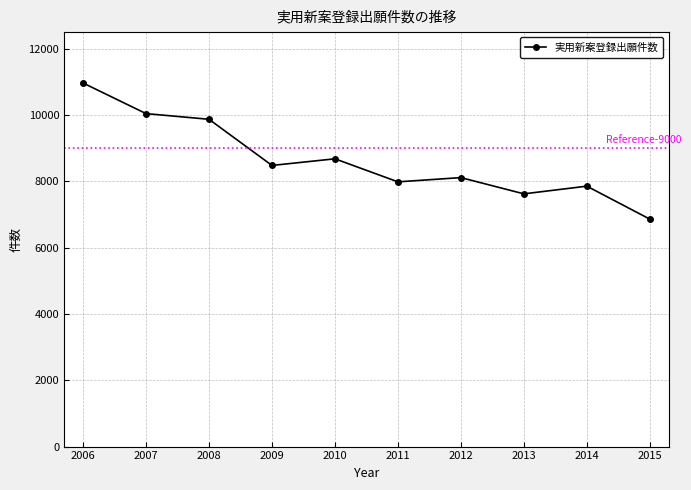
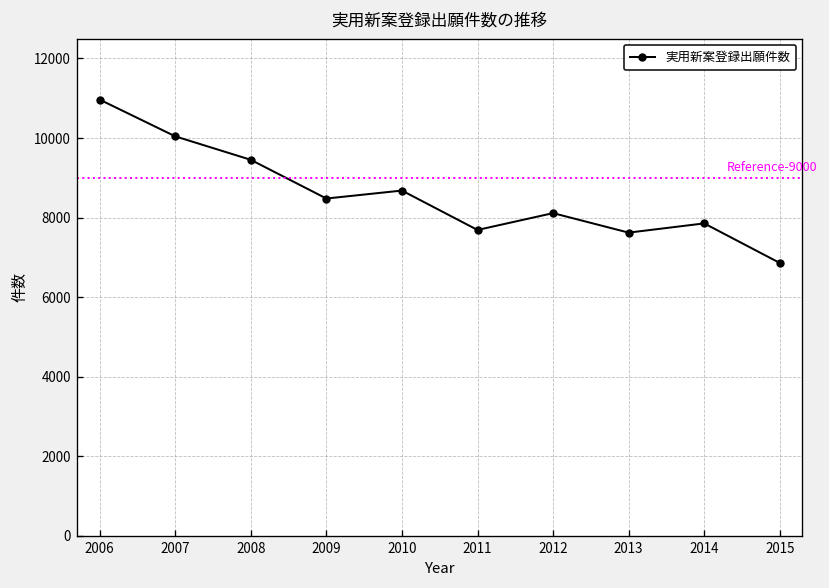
2008: 9900 -> 9500
2011: 8000 -> 7700
